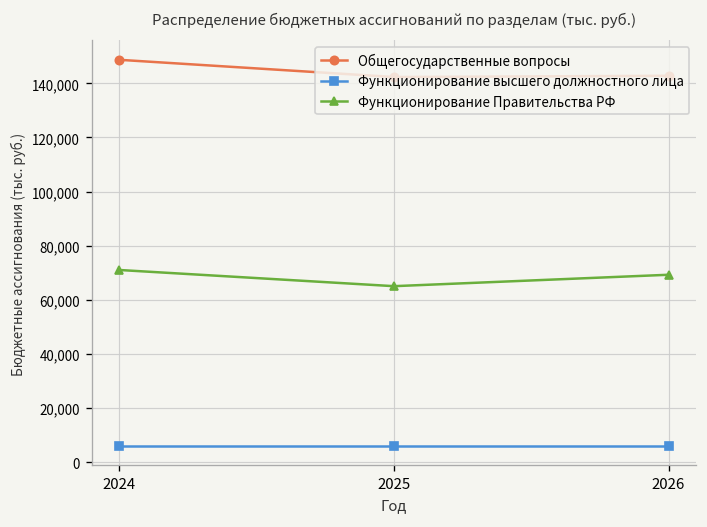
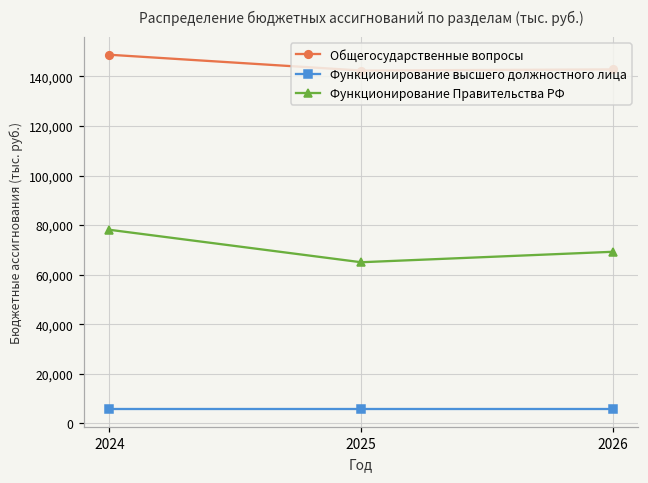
Функционирование Правительства РФ, 2024: 71,000 -> 78,000
